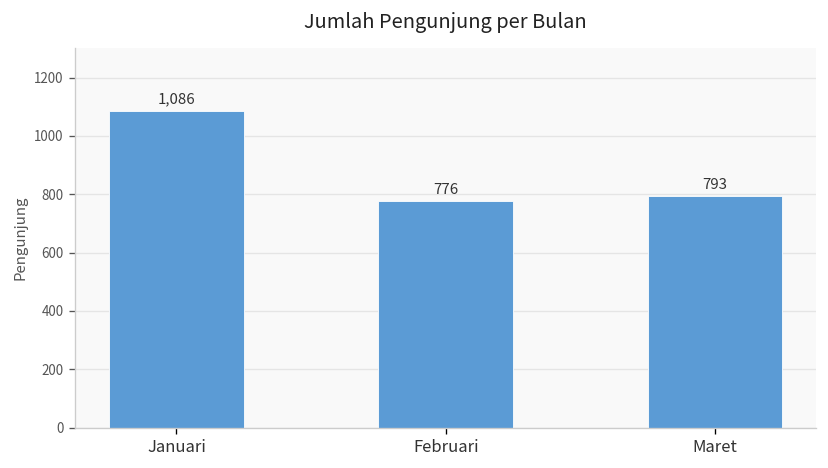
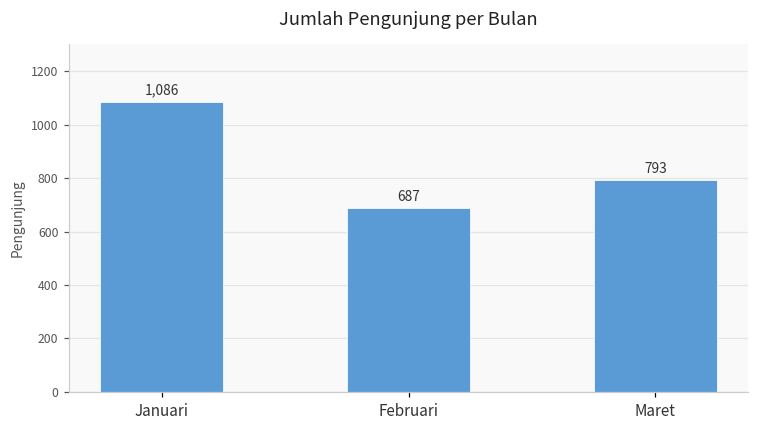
Februari: 776 -> 687
